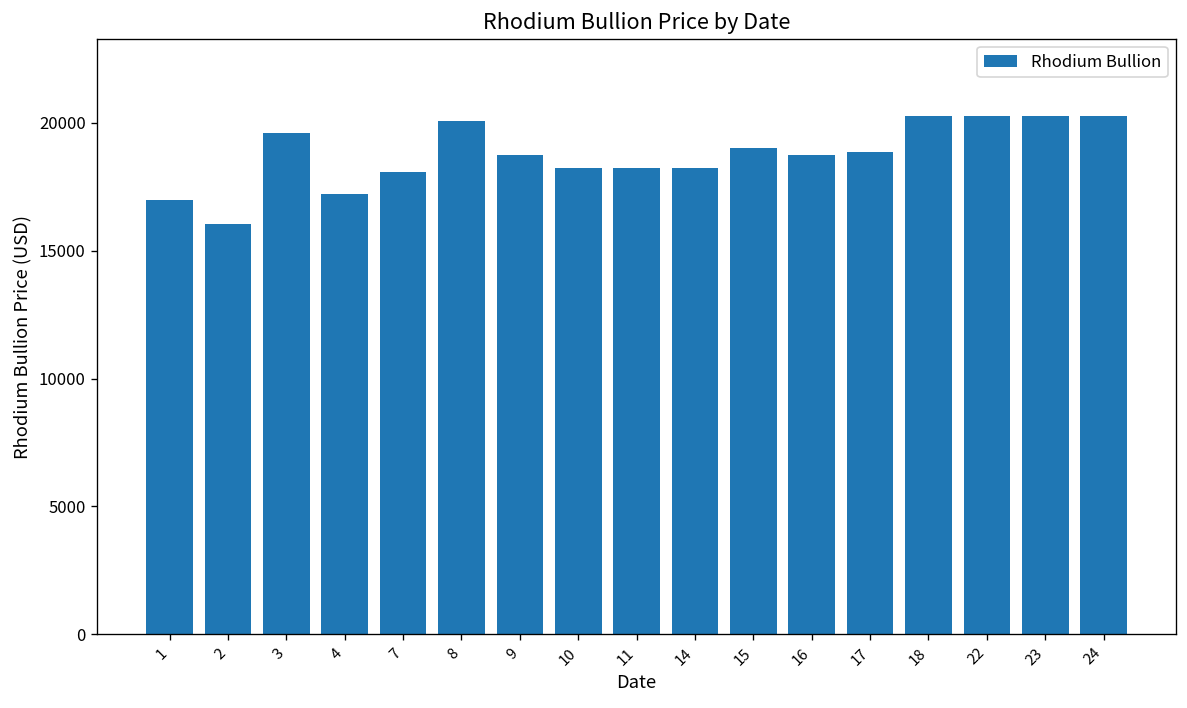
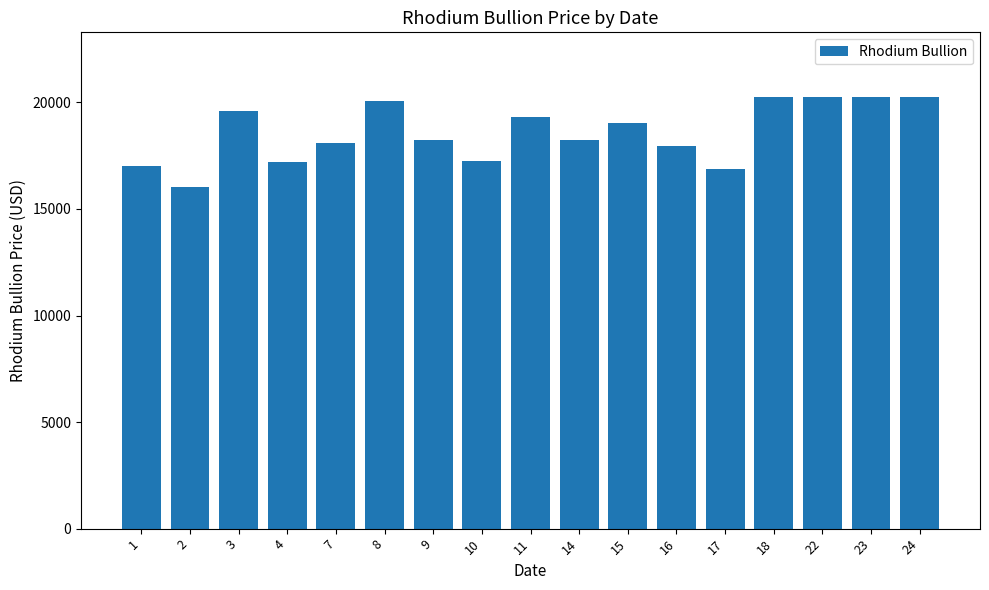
9: 18700 -> 18300
10: 18300 -> 17200
11: 18300 -> 19300
16: 18800 -> 18000
17: 18900 -> 16900
